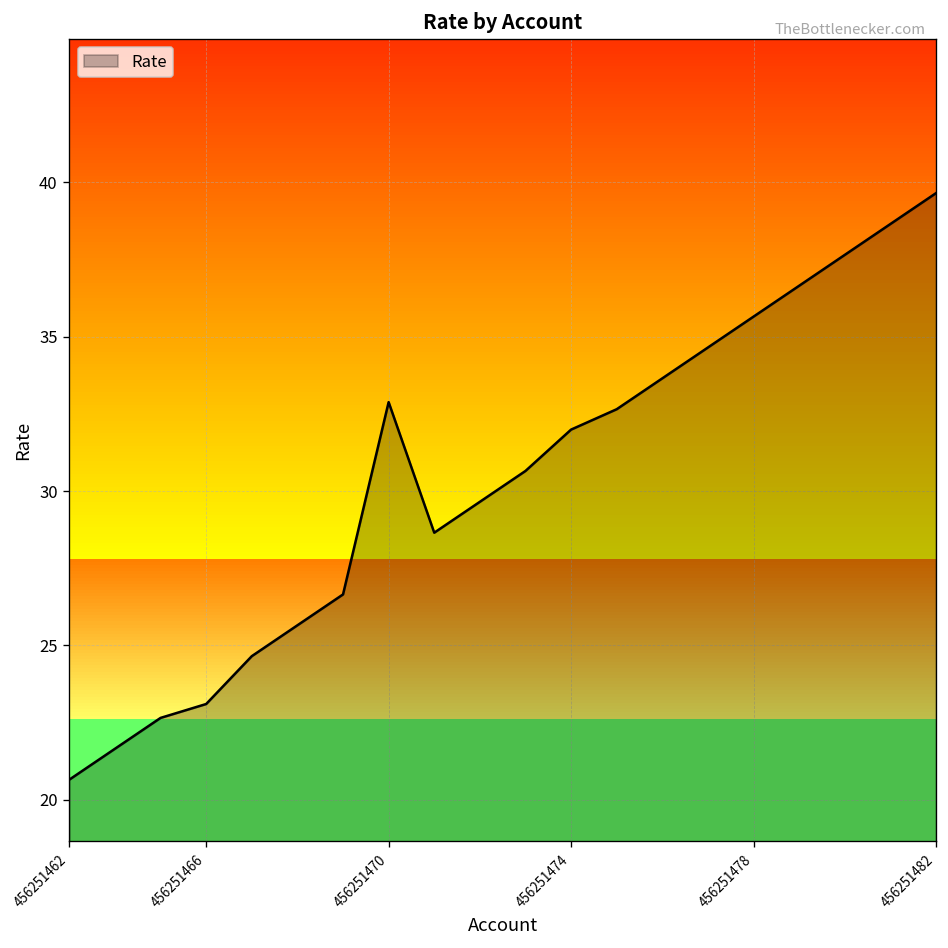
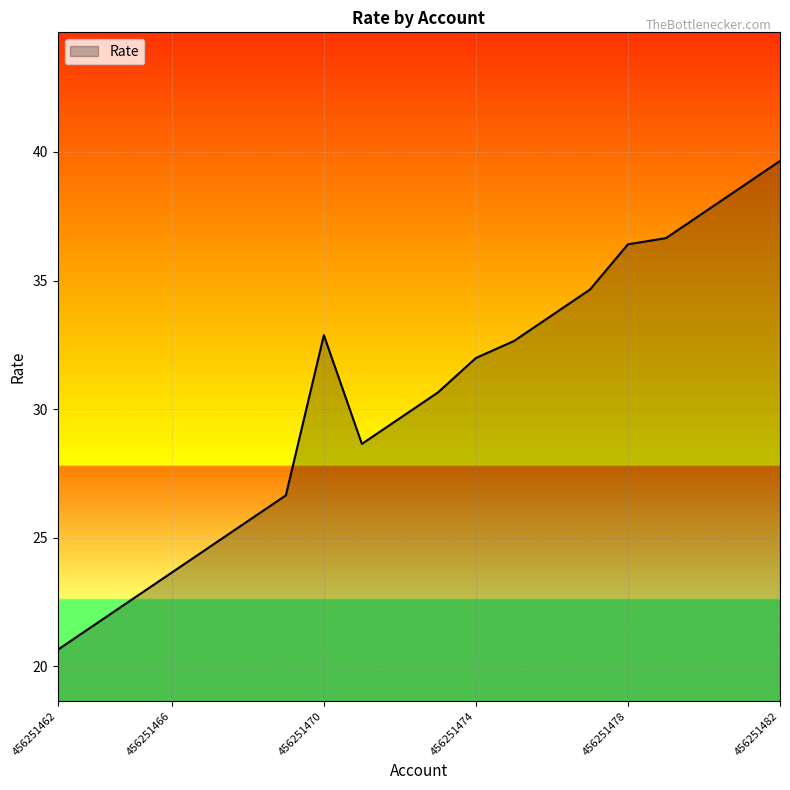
456251466: 23.1 -> 23.7
456251478: 35.7 -> 36.4
